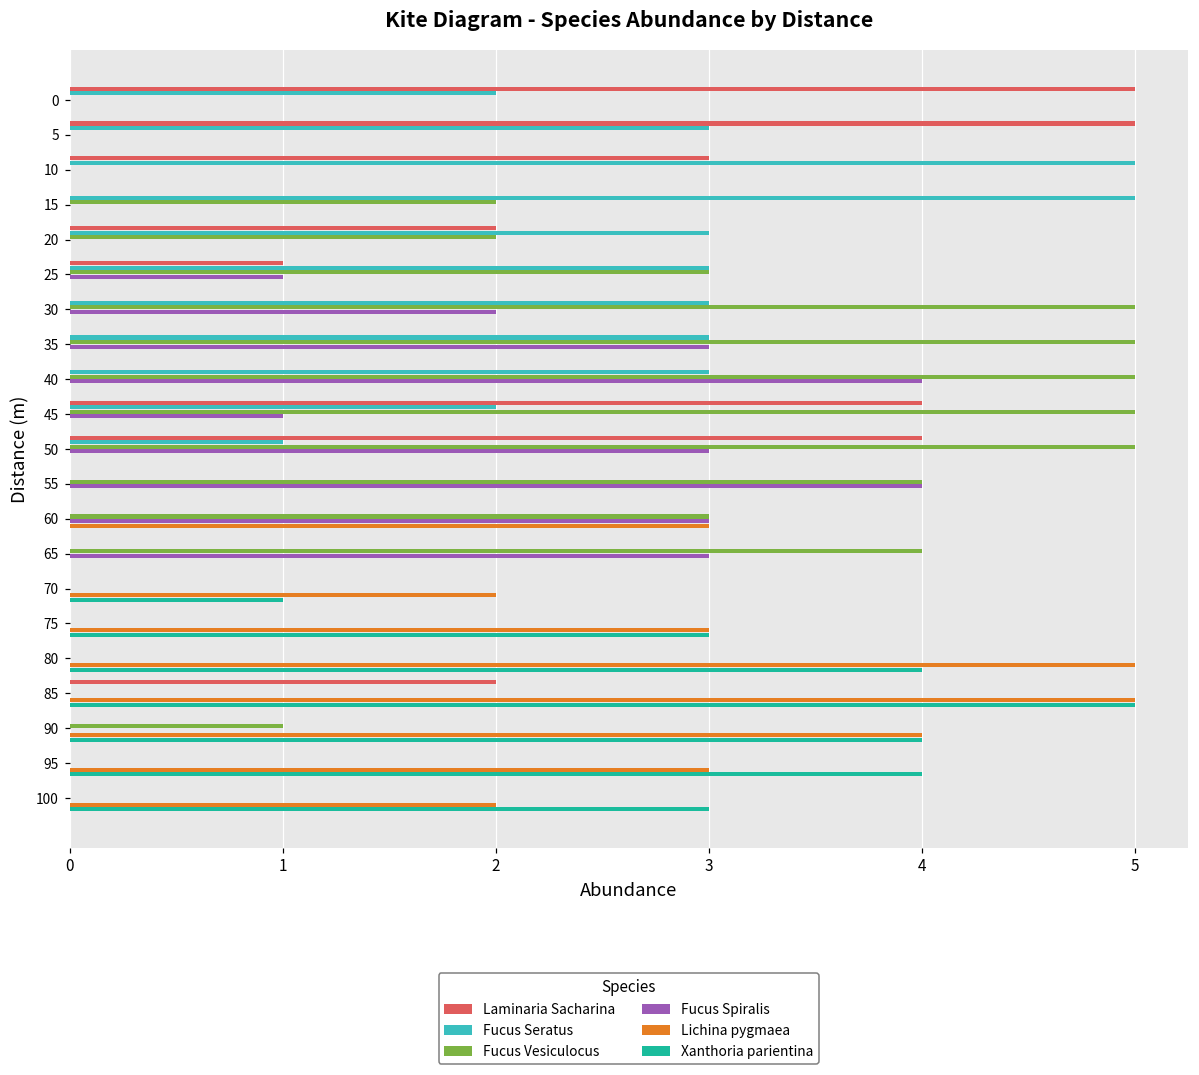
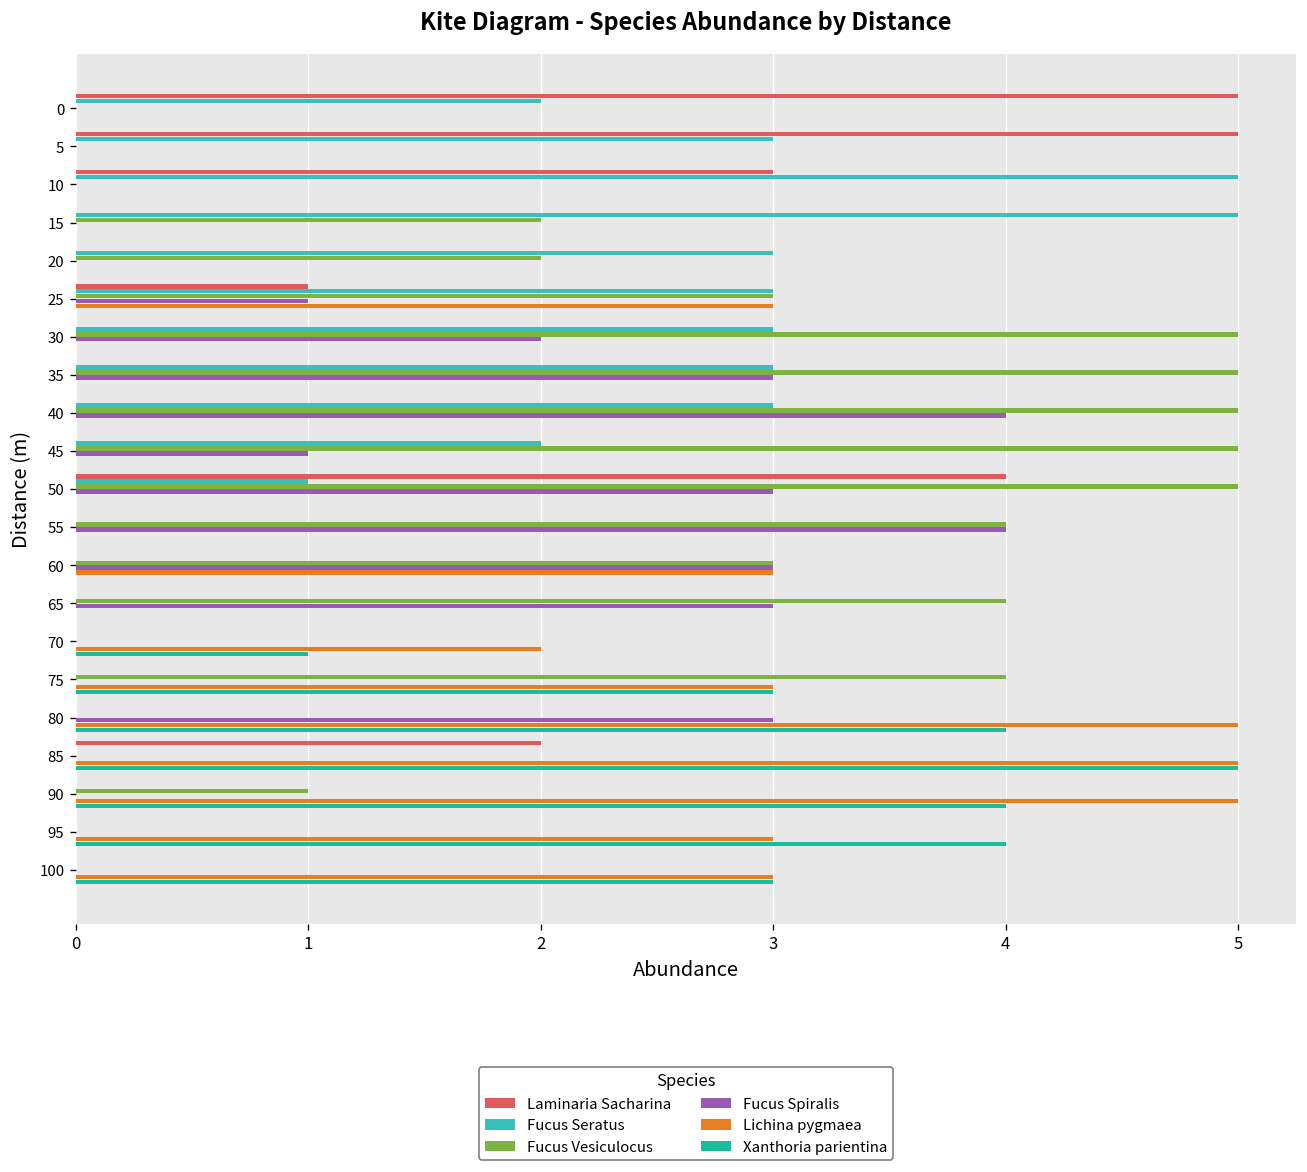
Laminaria Sacharina, 20: 2 -> 0
Lichina pygmaea, 25: 0 -> 3
Laminaria Sacharina, 45: 4 -> 0
Fucus Vesiculocus, 75: 0 -> 4
Fucus Spiralis, 80: 0 -> 3
Lichina pygmaea, 90: 4 -> 5
Lichina pygmaea, 100: 2 -> 3
